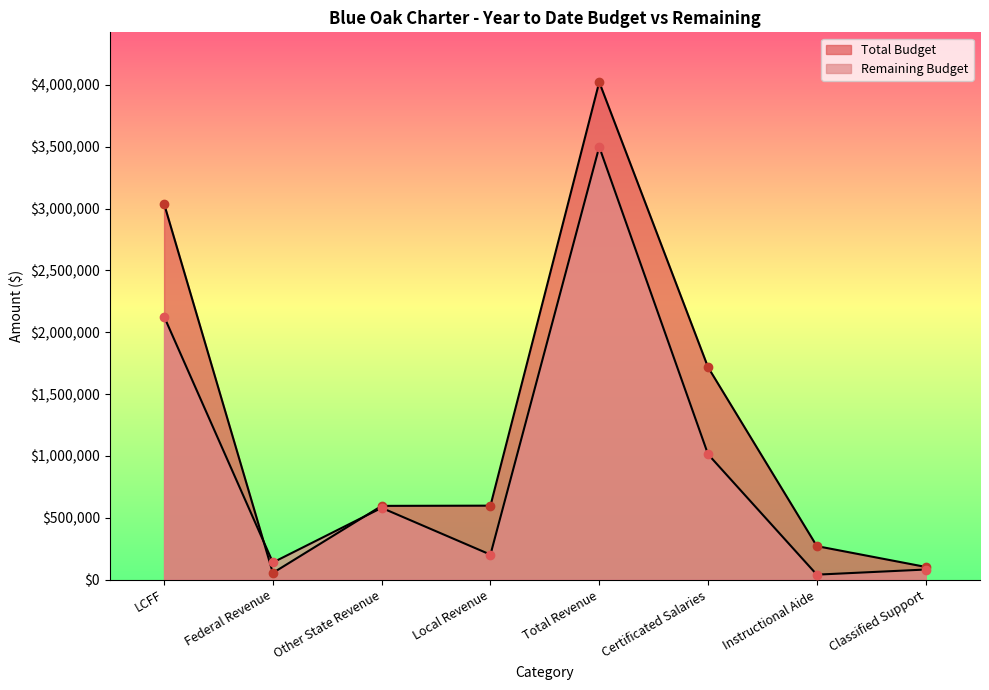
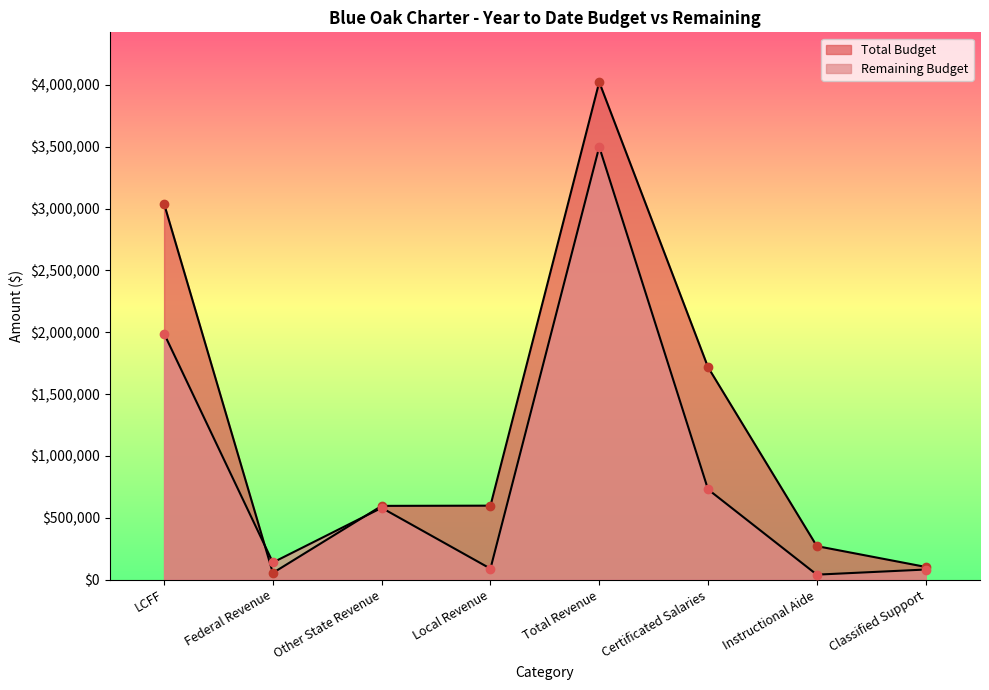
Remaining Budget, LCFF: $2,130,000 -> $1,990,000
Remaining Budget, Local Revenue: $200,000 -> $90,000
Remaining Budget, Certificated Salaries: $1,010,000 -> $730,000
